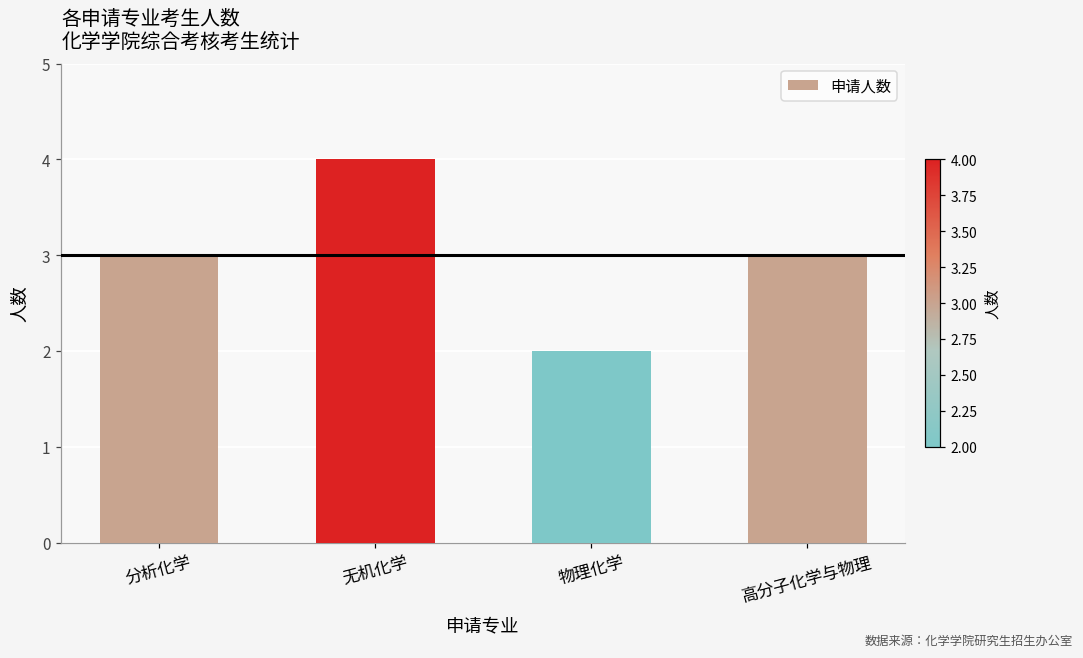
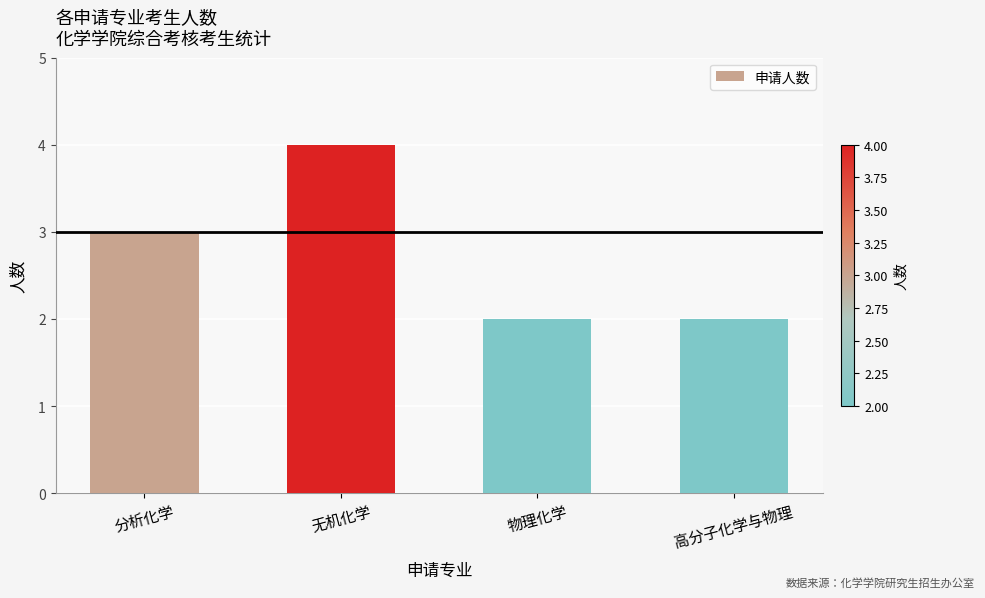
高分子化学与物理: 3 -> 2
